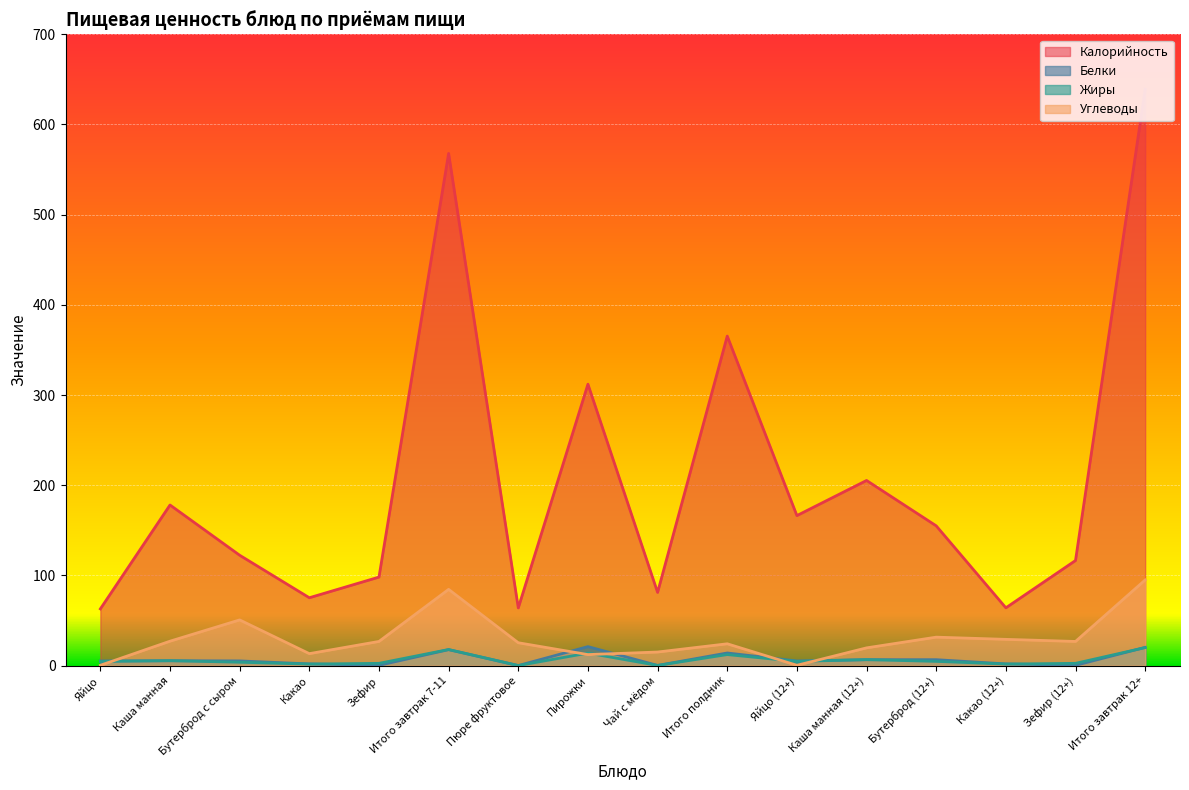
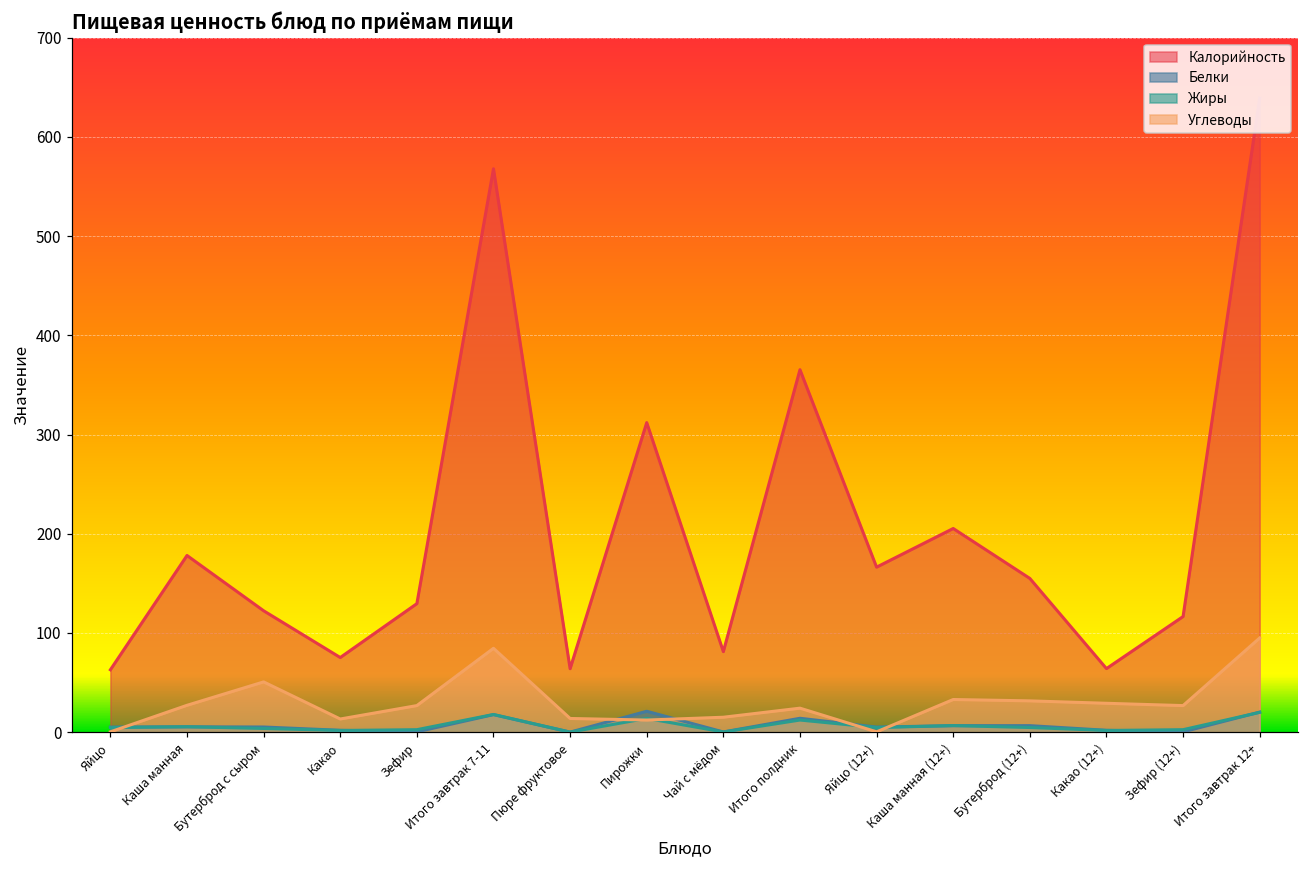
Калорийность, Зефир: 100 -> 130
Углеводы, Пюре фруктовое: 30 -> 10
Углеводы, Каша манная (12+): 20 -> 30
